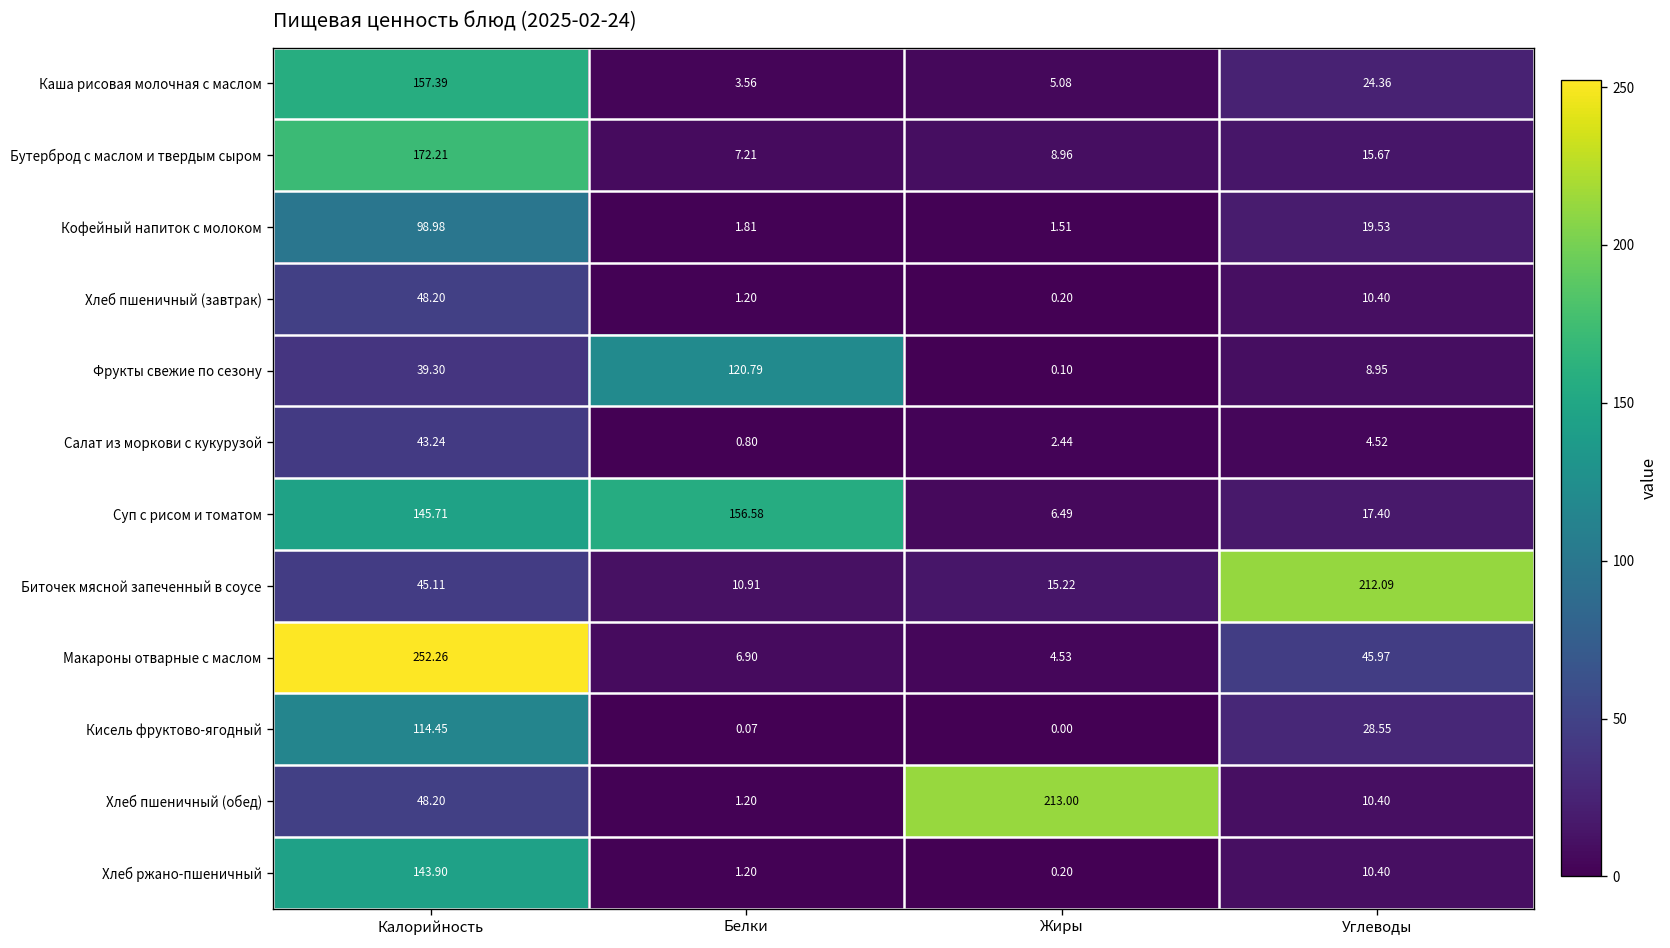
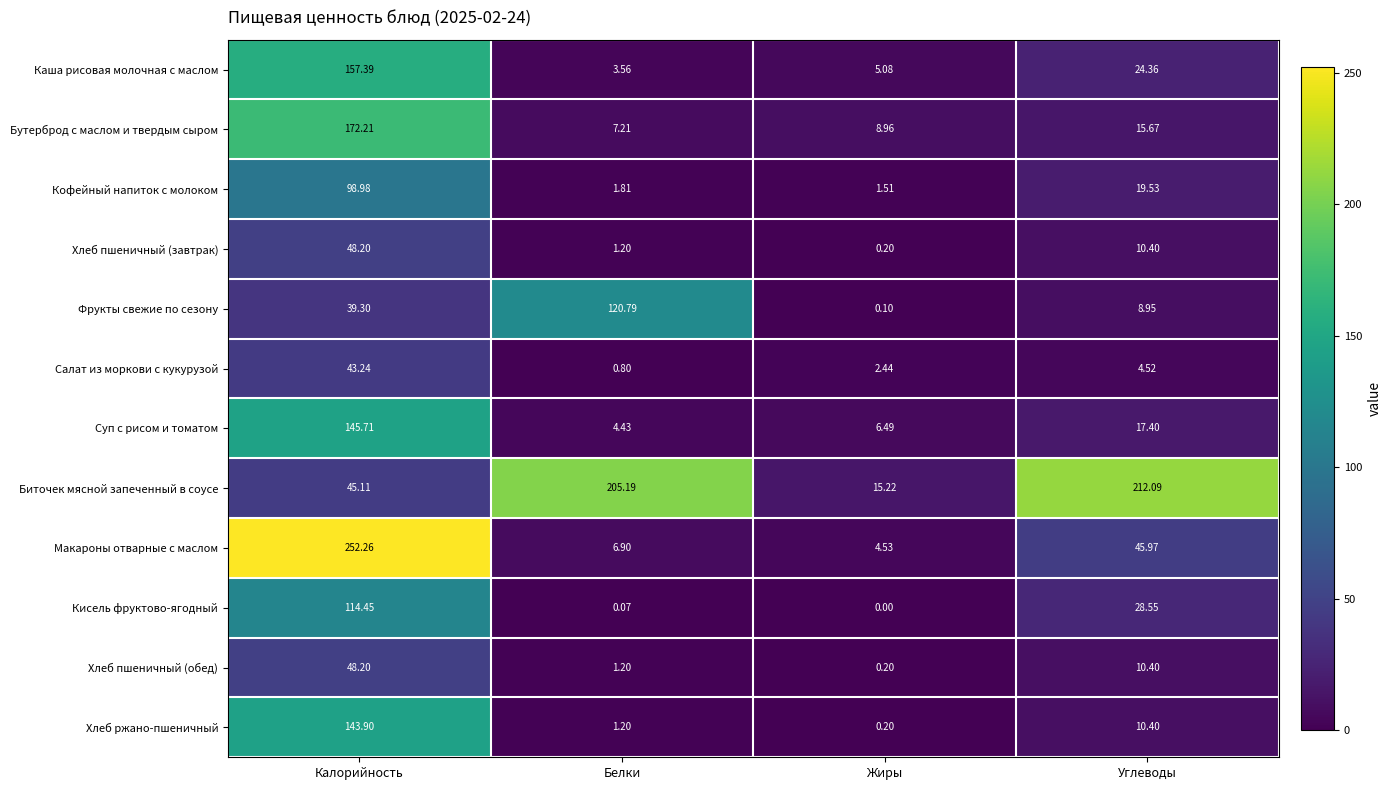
Суп с рисом и томатом, Белки: 156.58 -> 4.43
Биточек мясной запеченный в соусе, Белки: 10.91 -> 205.19
Хлеб пшеничный (обед), Жиры: 213.00 -> 0.20
